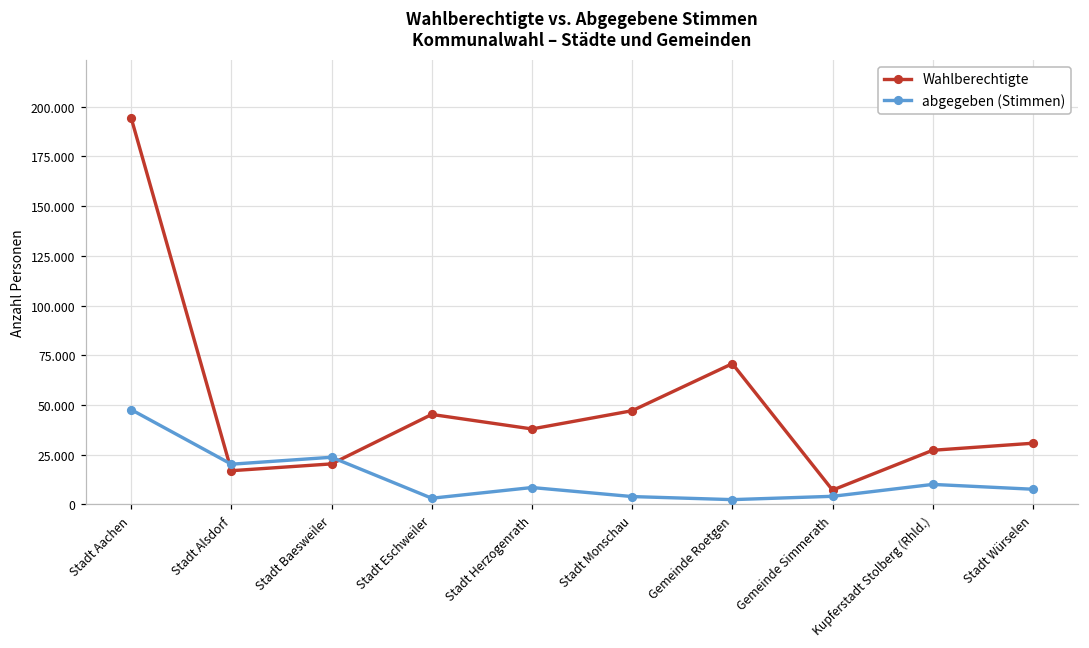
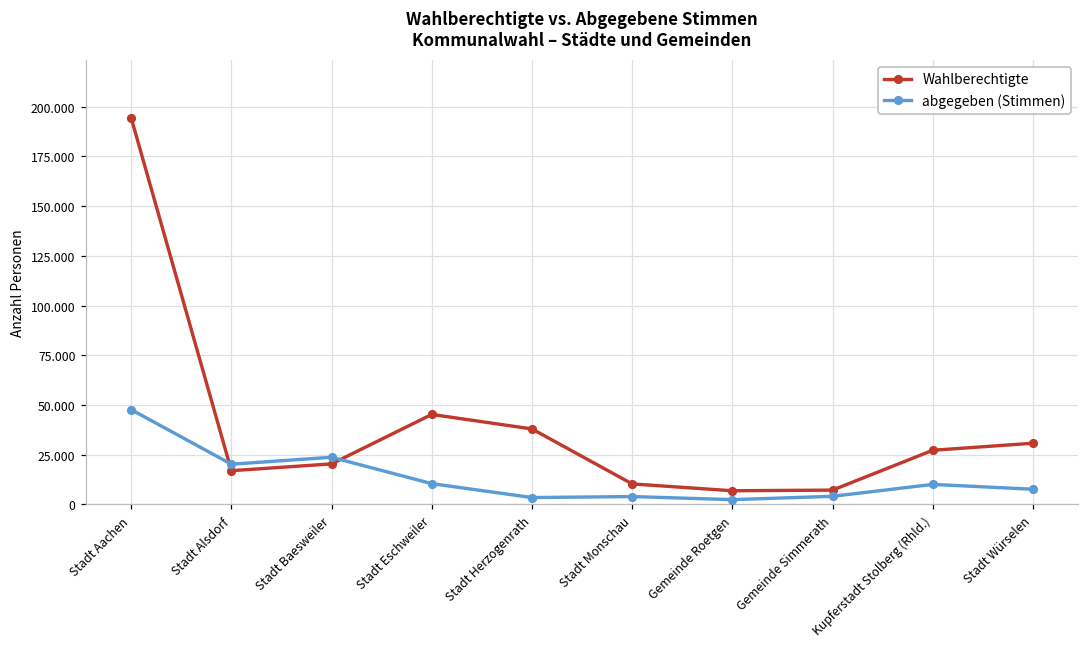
abgegeben (Stimmen), Stadt Eschweiler: 3 -> 10
abgegeben (Stimmen), Stadt Herzogenrath: 8 -> 3
Wahlberechtigte, Stadt Monschau: 47 -> 10
Wahlberechtigte, Gemeinde Roetgen: 71 -> 7
